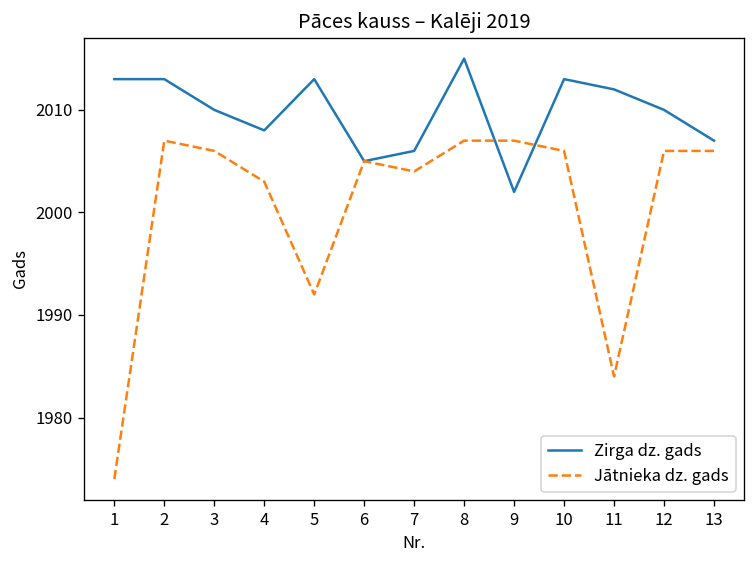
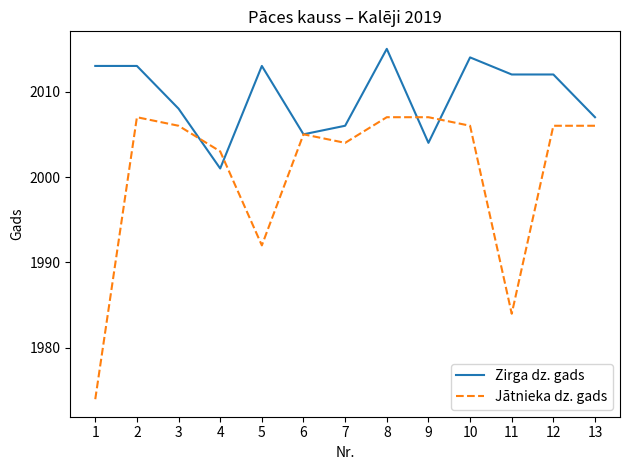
Zirga dz. gads, 3: 2010 -> 2008
Zirga dz. gads, 4: 2008 -> 2001
Zirga dz. gads, 9: 2002 -> 2004
Zirga dz. gads, 10: 2013 -> 2014
Zirga dz. gads, 12: 2010 -> 2012
